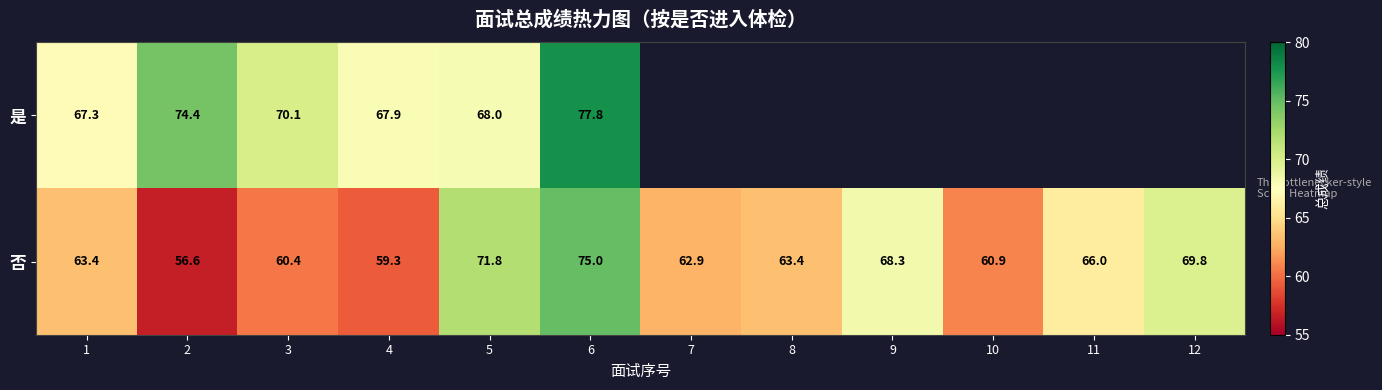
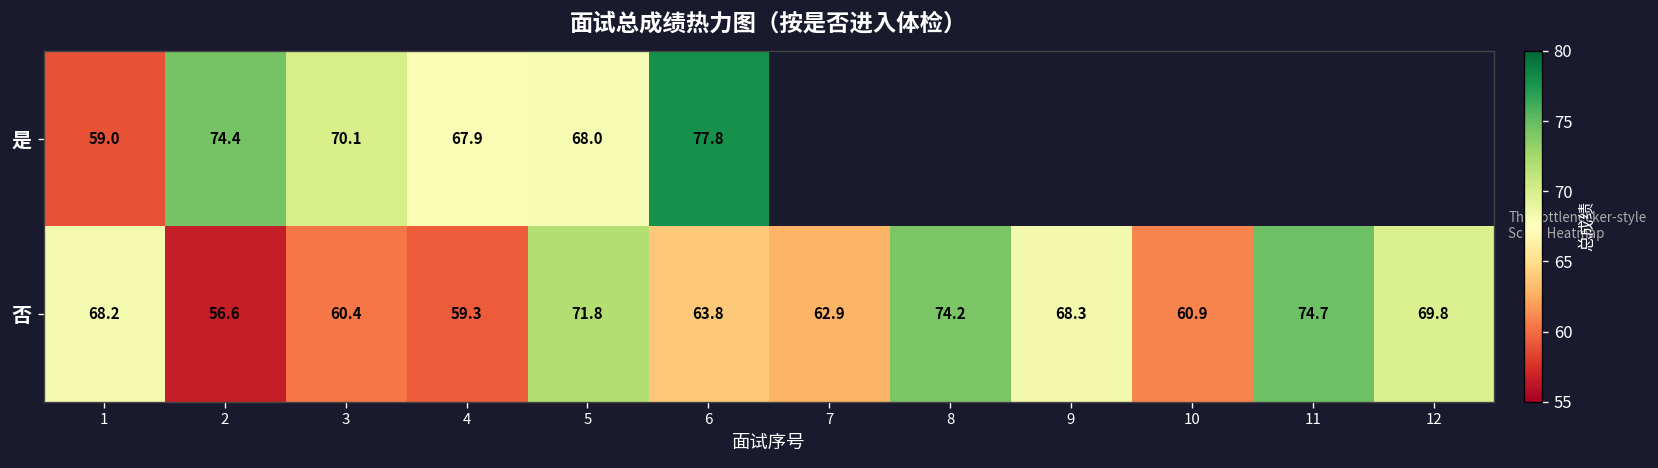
是, 1: 67.3 -> 59.0
否, 1: 63.4 -> 68.2
否, 6: 75.0 -> 63.8
否, 8: 63.4 -> 74.2
否, 11: 66.0 -> 74.7
